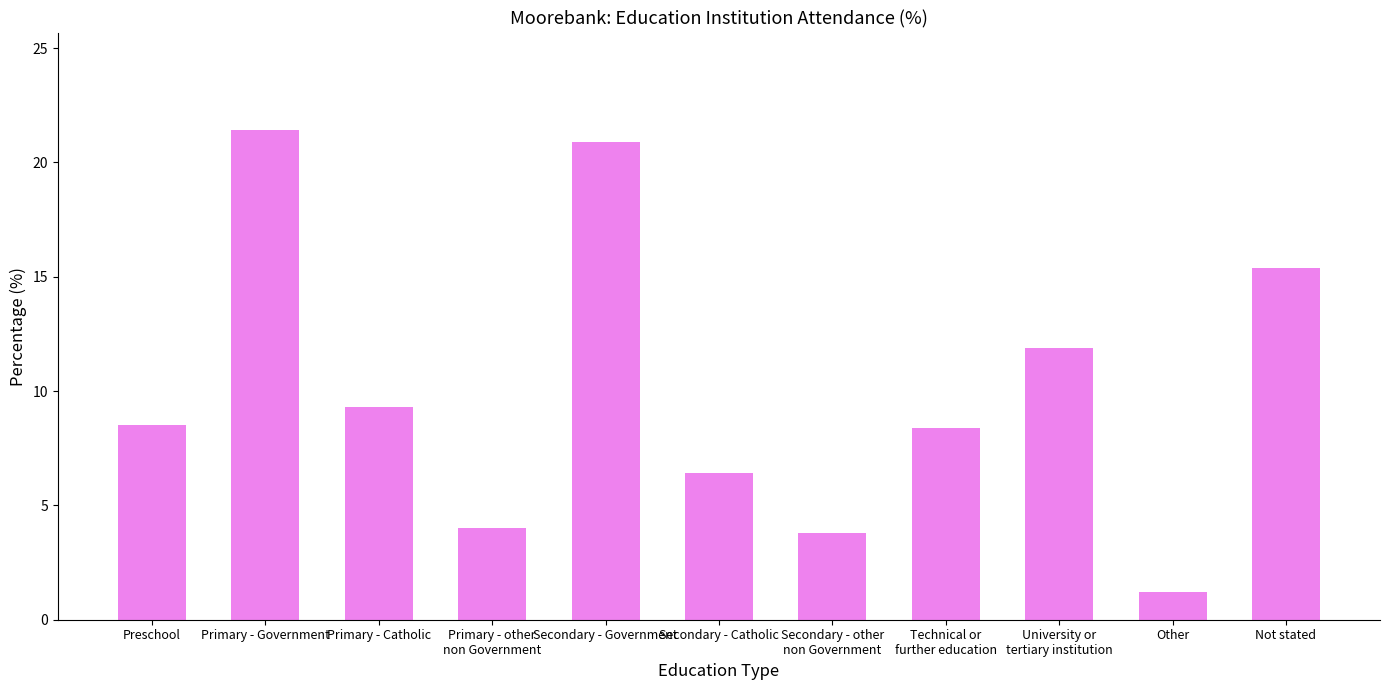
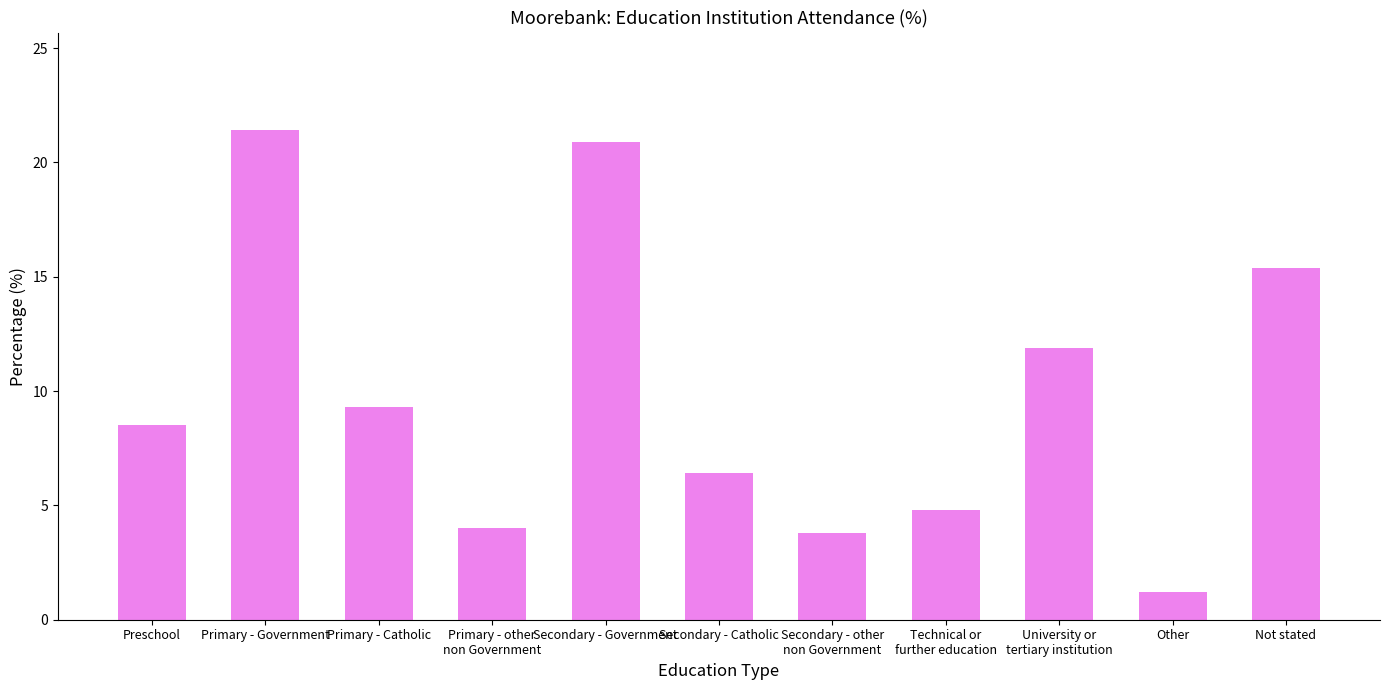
Technical or further education: 8.4 -> 4.8
